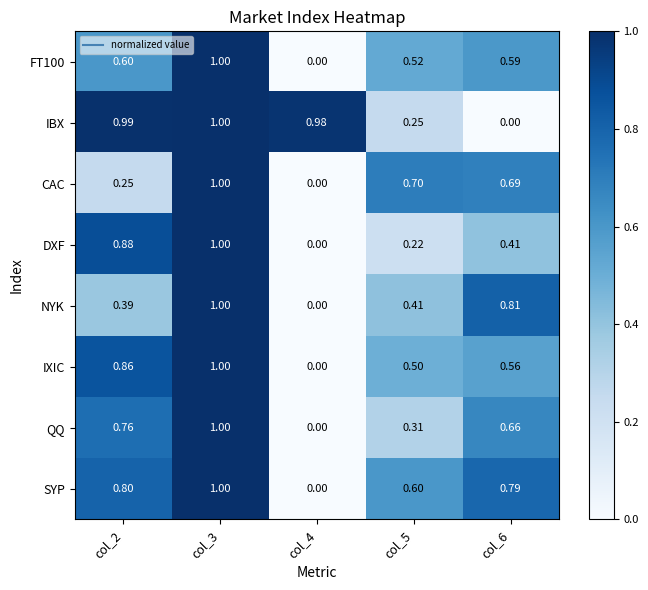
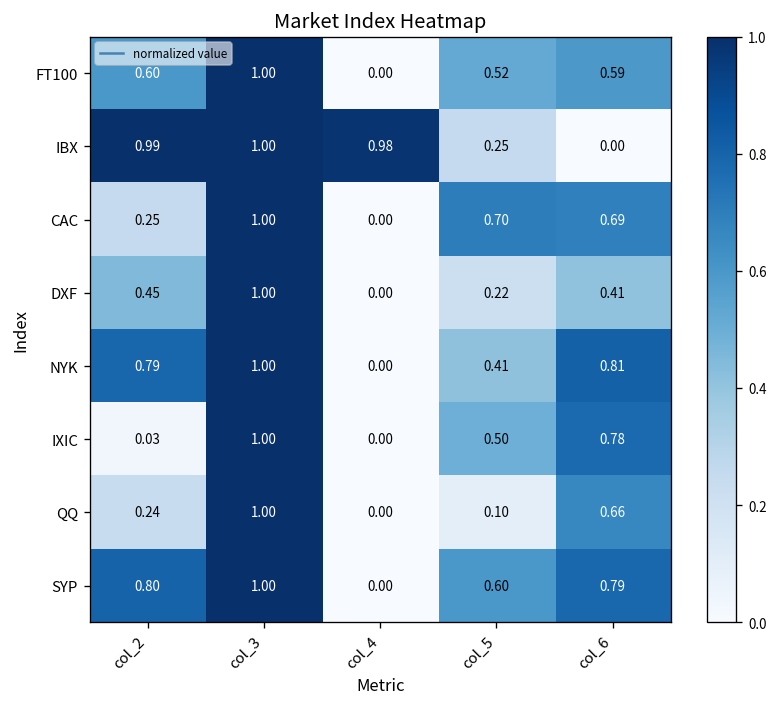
DXF, col_2: 0.88 -> 0.45
NYK, col_2: 0.39 -> 0.79
IXIC, col_2: 0.86 -> 0.03
IXIC, col_6: 0.56 -> 0.78
QQ, col_2: 0.76 -> 0.24
QQ, col_5: 0.31 -> 0.10
